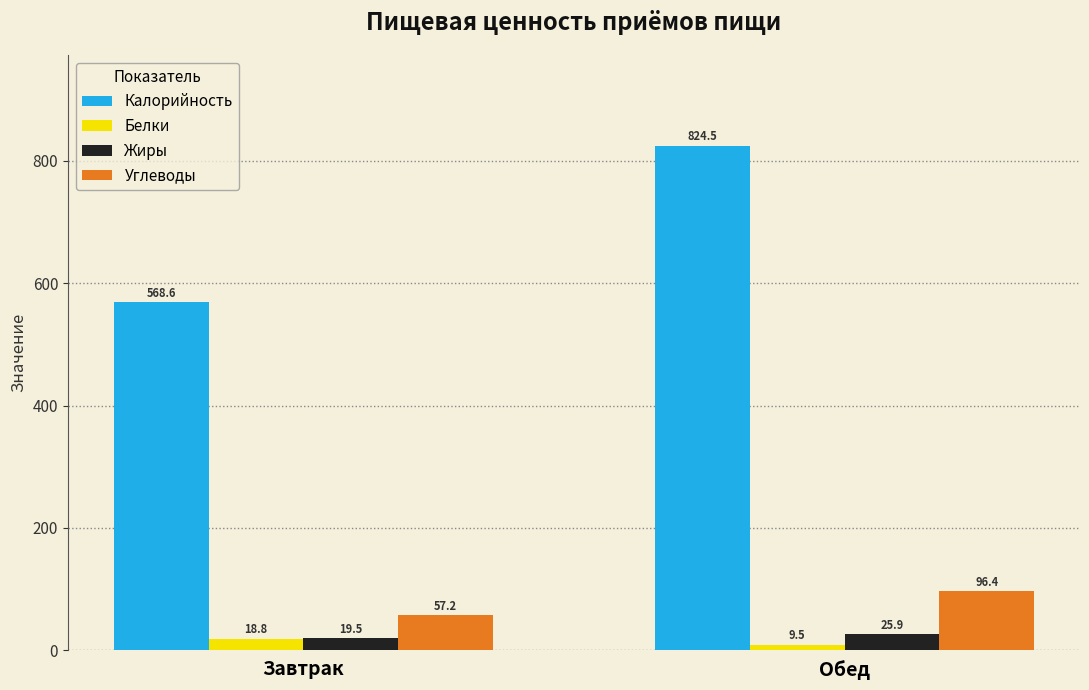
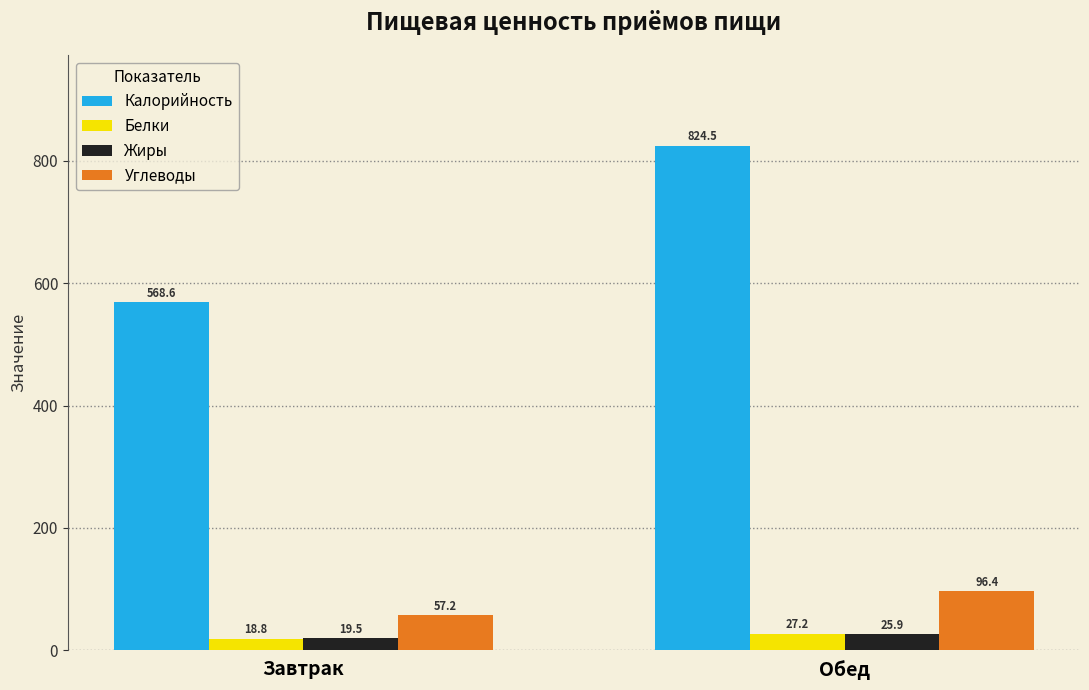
Белки, Обед: 9.5 -> 27.2
